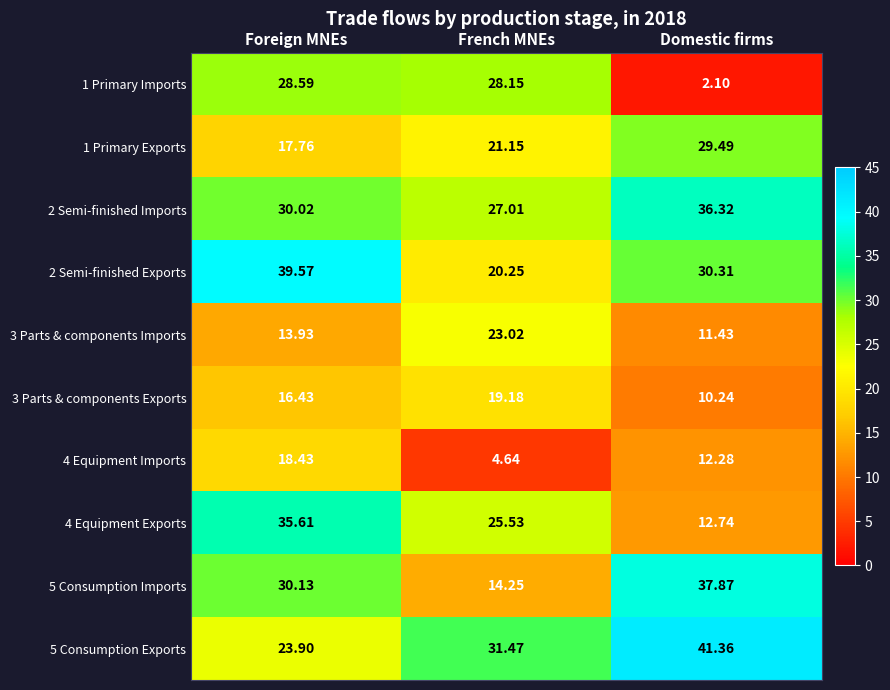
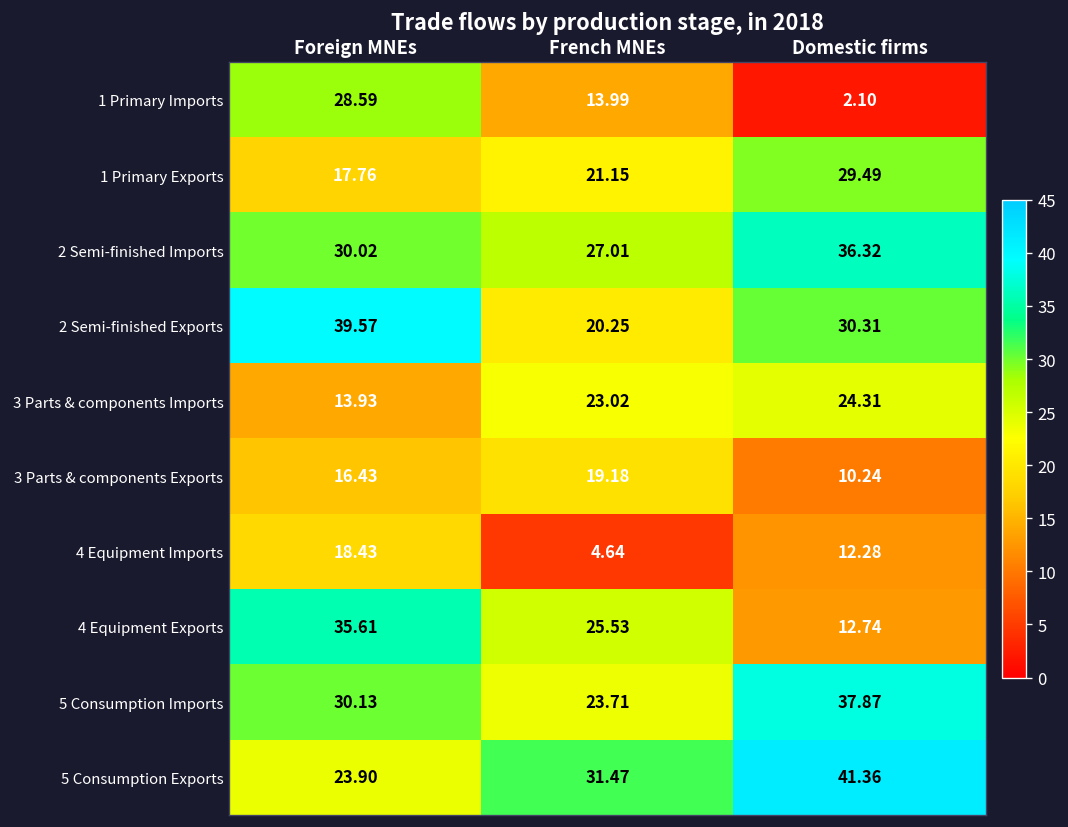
1 Primary Imports, French MNEs: 28.15 -> 13.99
3 Parts & components Imports, Domestic firms: 11.43 -> 24.31
5 Consumption Imports, French MNEs: 14.25 -> 23.71
